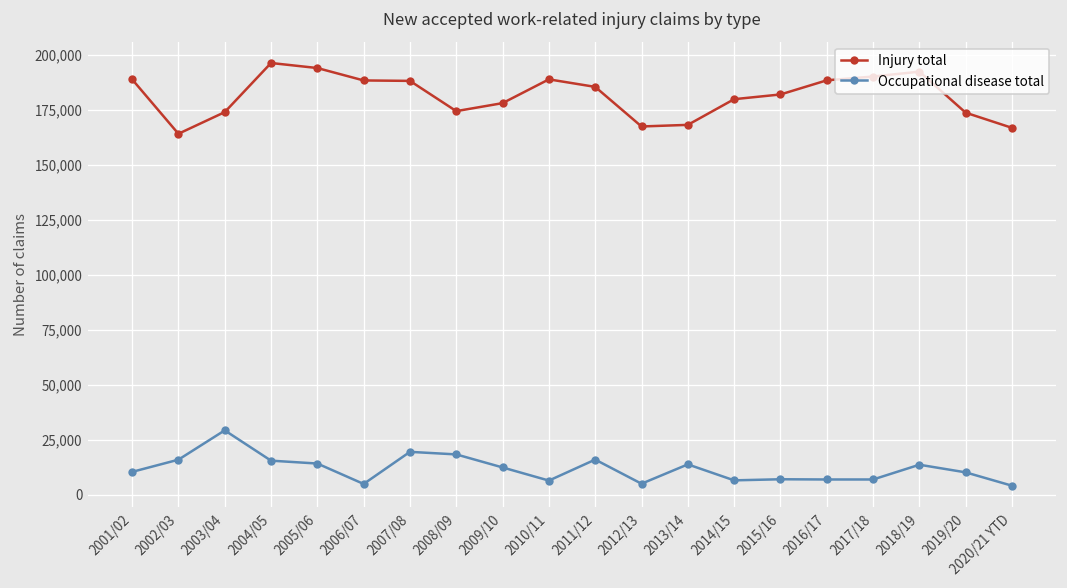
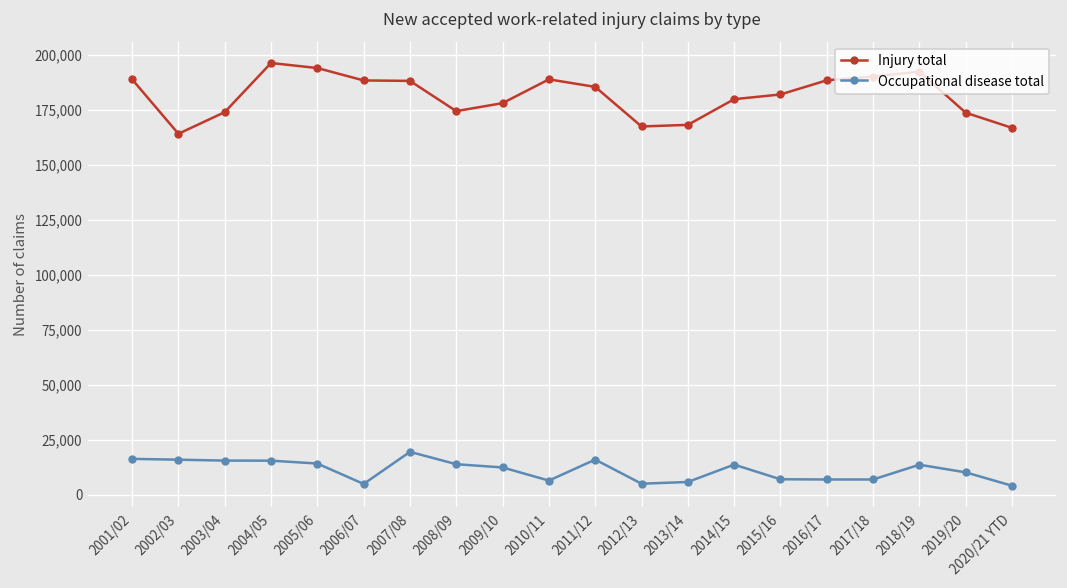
Occupational disease total, 2001/02: 10,000 -> 16,000
Occupational disease total, 2003/04: 29,000 -> 16,000
Occupational disease total, 2008/09: 18,000 -> 14,000
Occupational disease total, 2013/14: 14,000 -> 6,000
Occupational disease total, 2014/15: 7,000 -> 14,000
